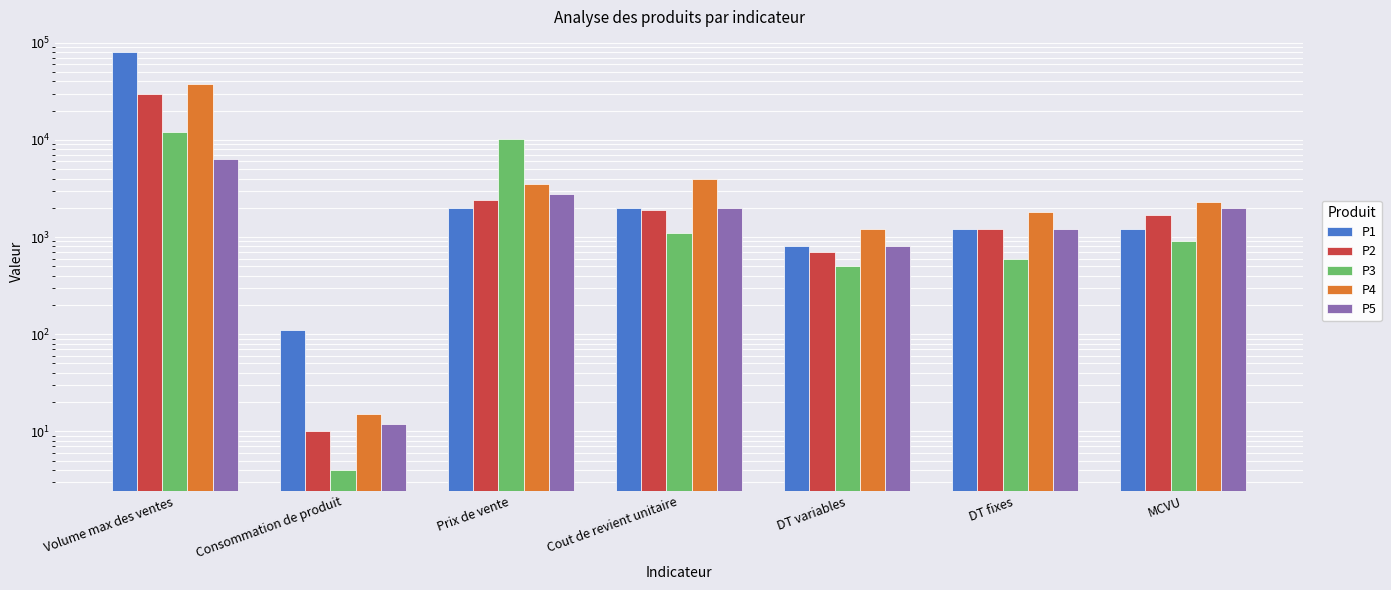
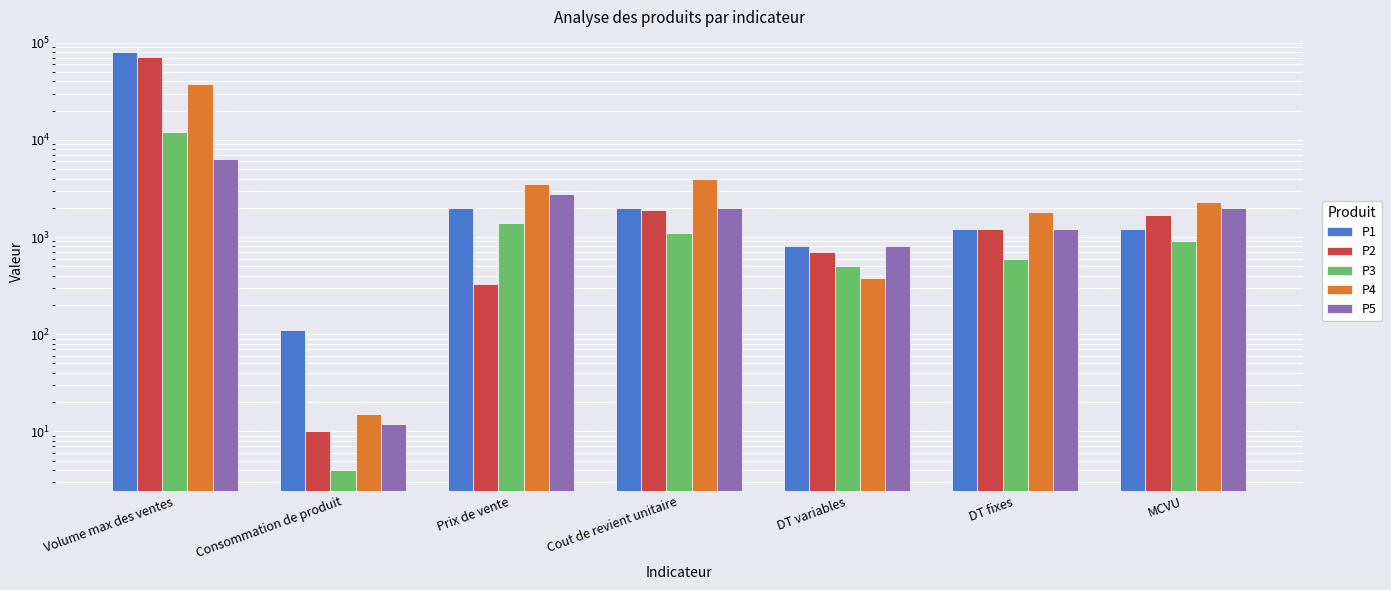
P2, Volume max des ventes: 30000 -> 70000
P2, Prix de vente: 2400 -> 330
P3, Prix de vente: 10000 -> 1400
P4, DT variables: 1200 -> 380
